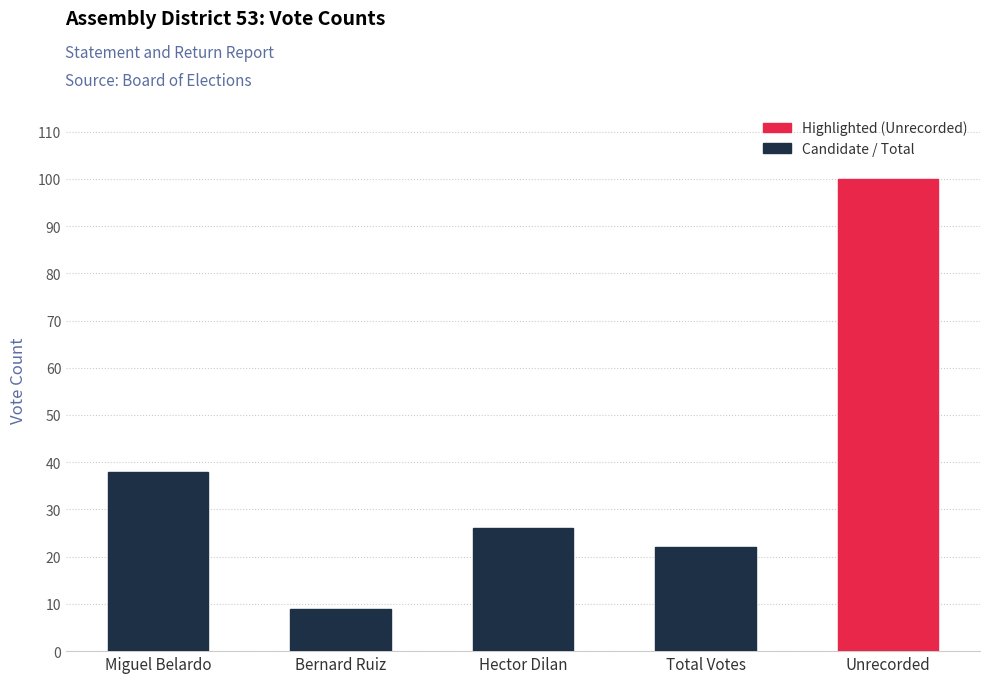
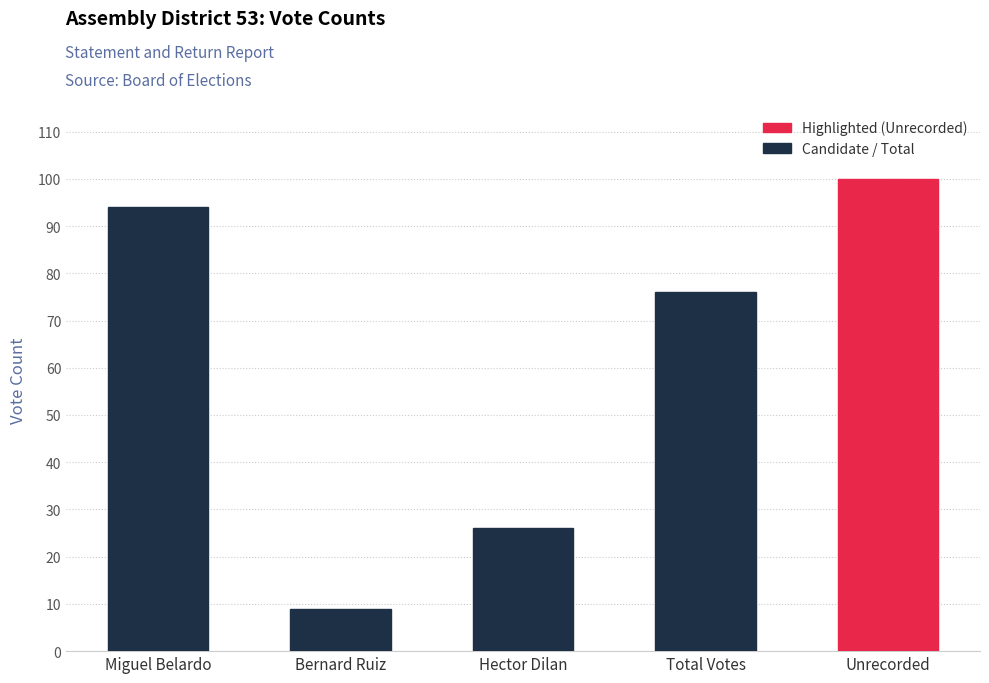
Miguel Belardo: 38 -> 94
Total Votes: 22 -> 76
